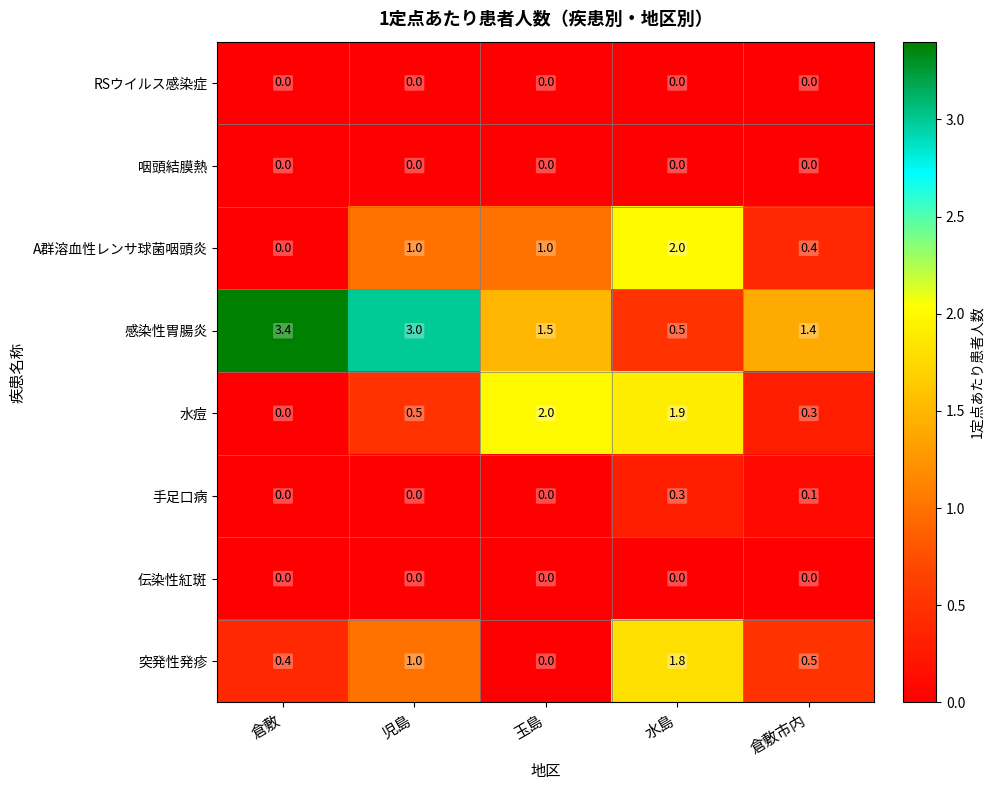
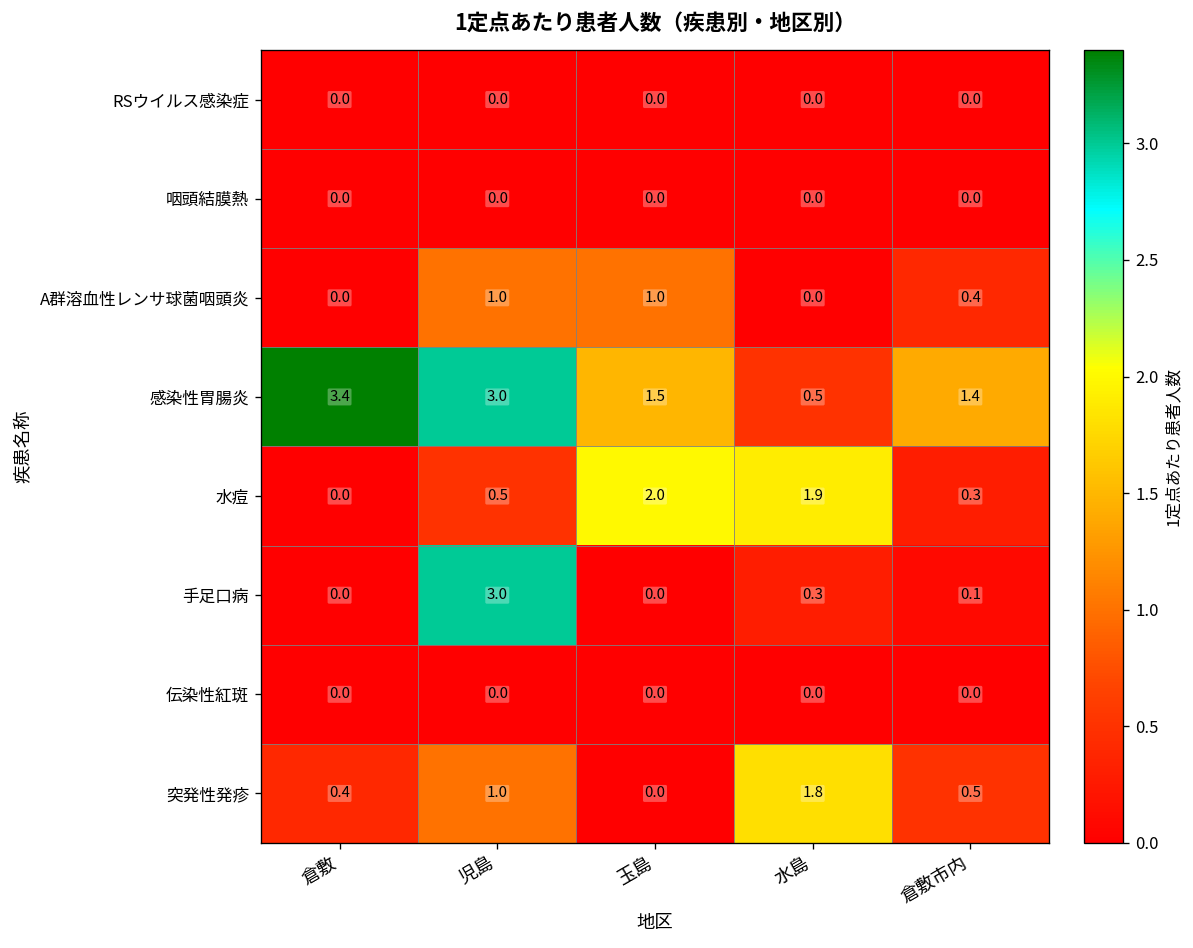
A群溶血性レンサ球菌咽頭炎, 水島: 2.0 -> 0.0
手足口病, 児島: 0.0 -> 3.0
